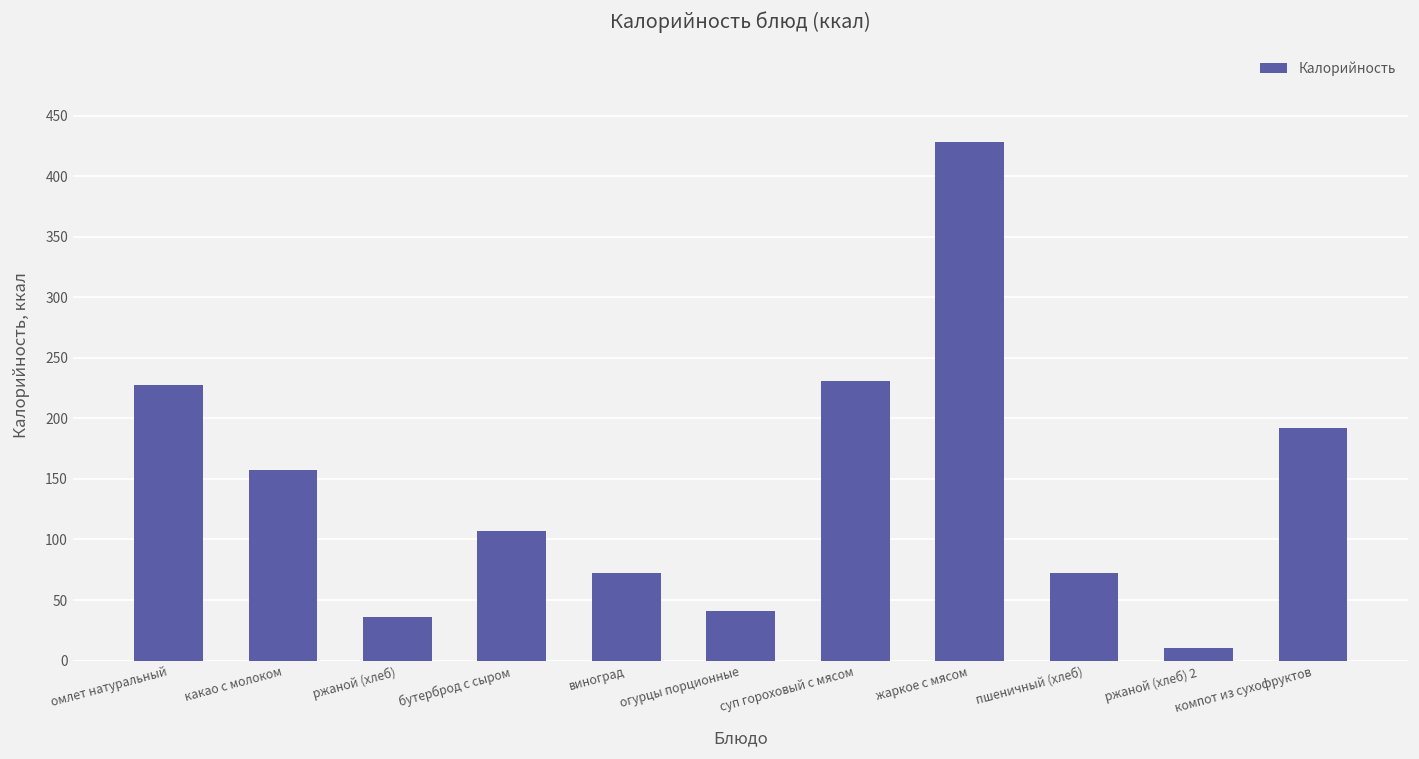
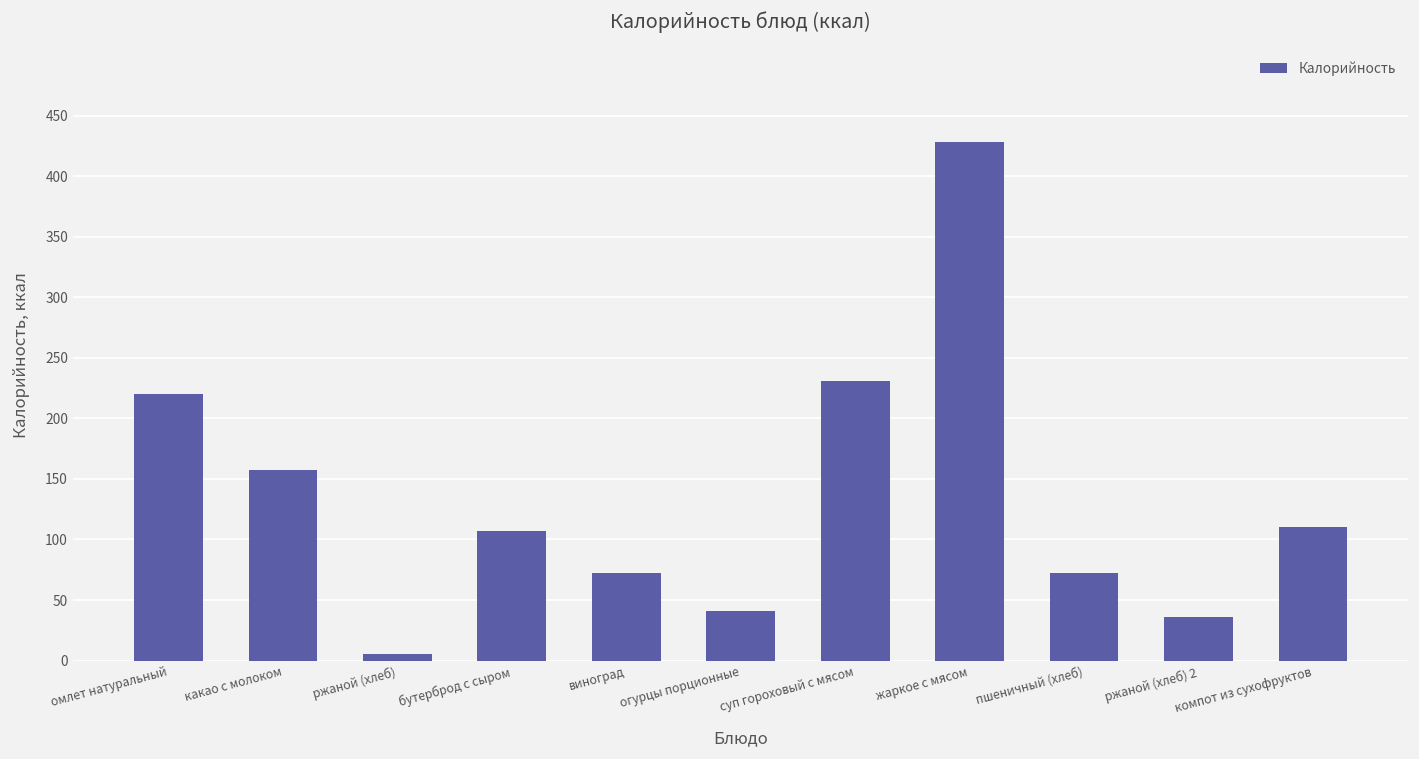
омлет натуральный: 228 -> 220
ржаной (хлеб): 36 -> 5
ржаной (хлеб) 2: 10 -> 36
компот из сухофруктов: 192 -> 110
